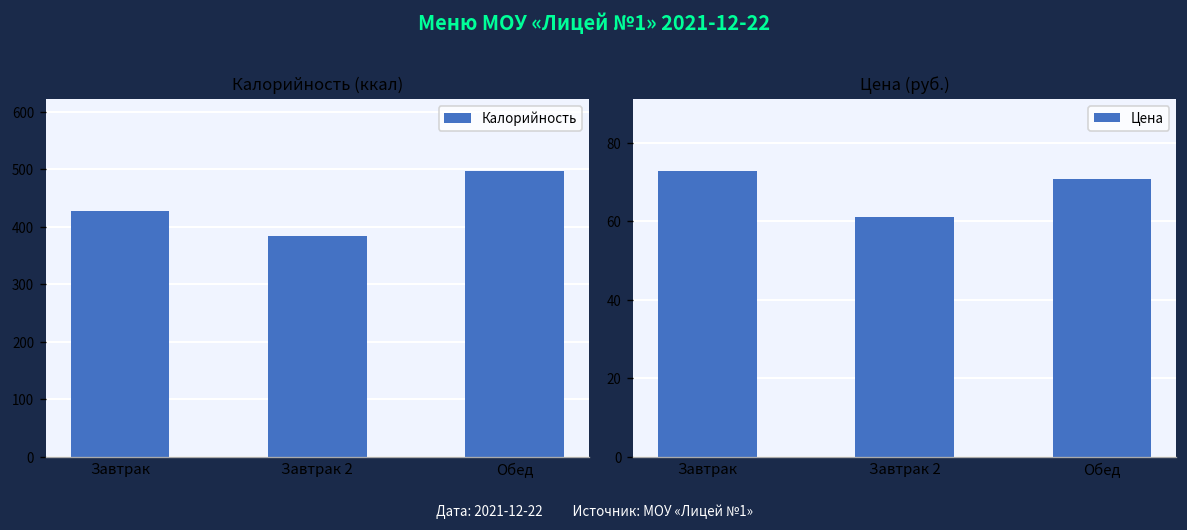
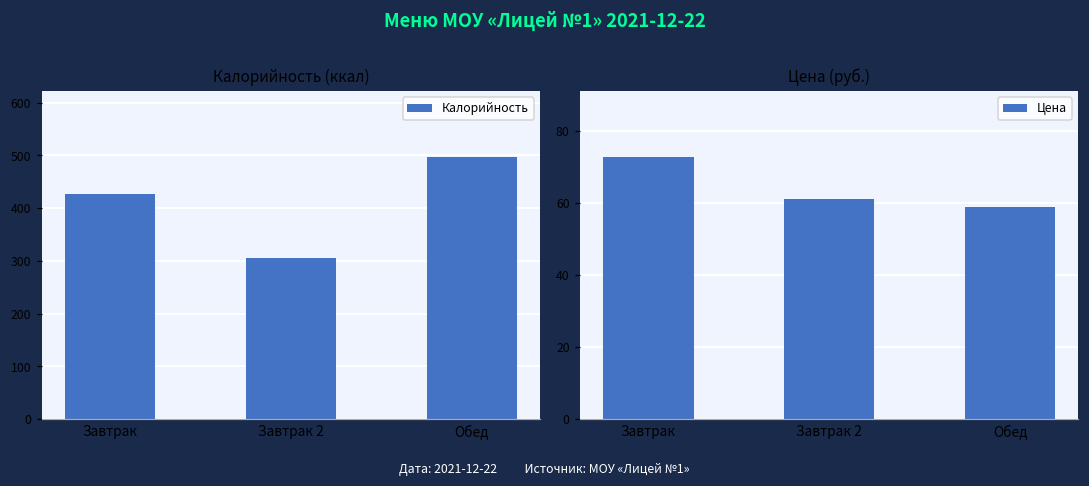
Калорийность (ккал), Завтрак 2: 390 -> 310
Цена (руб.), Обед: 71 -> 59
